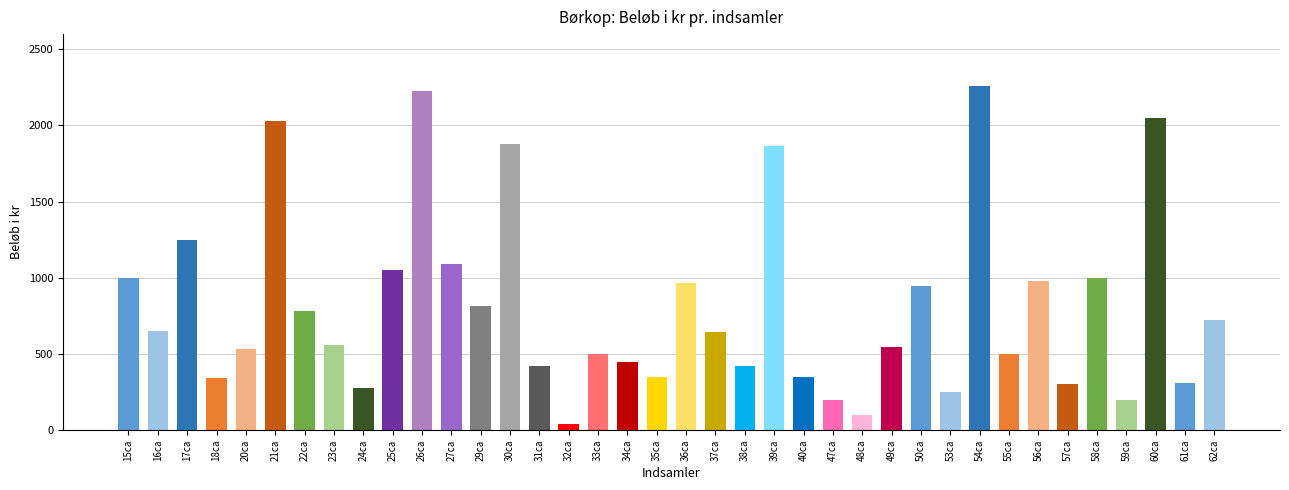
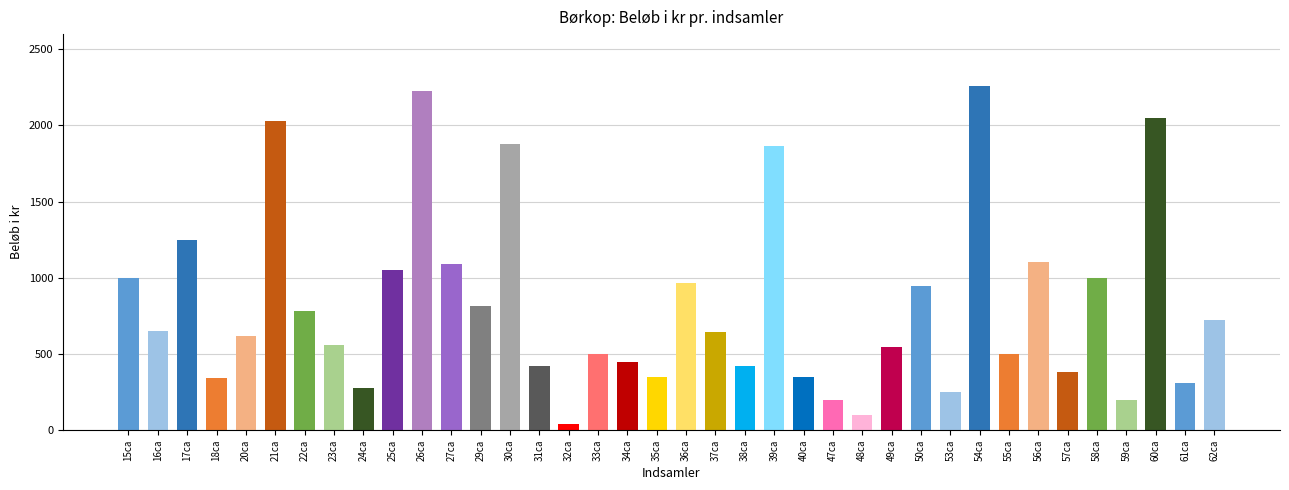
20ca: 530 -> 620
56ca: 980 -> 1100
57ca: 300 -> 380
